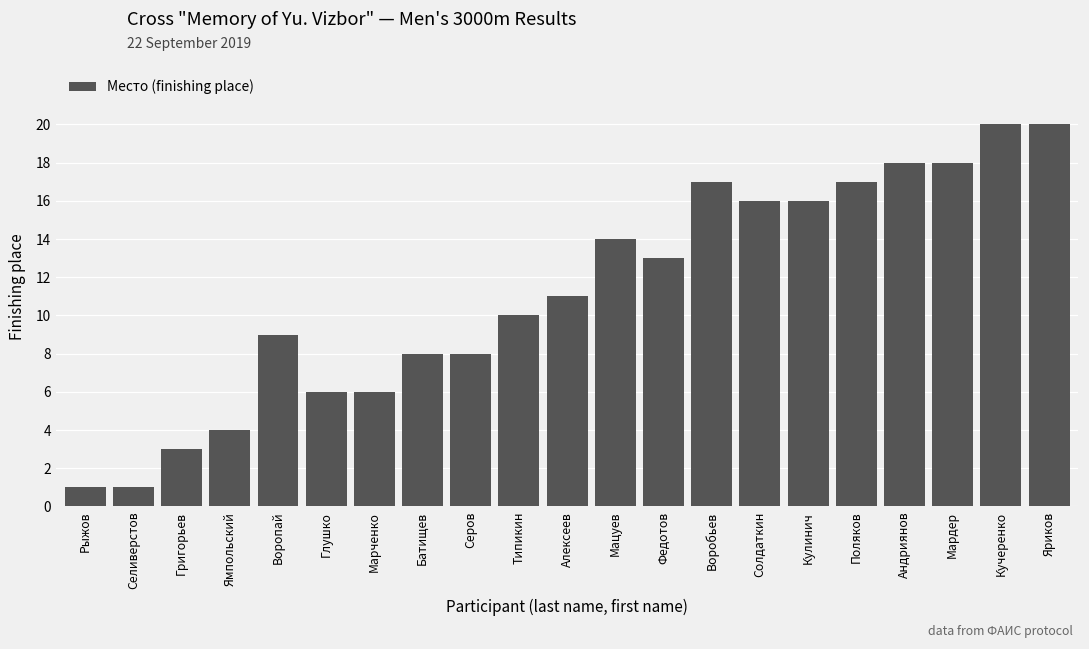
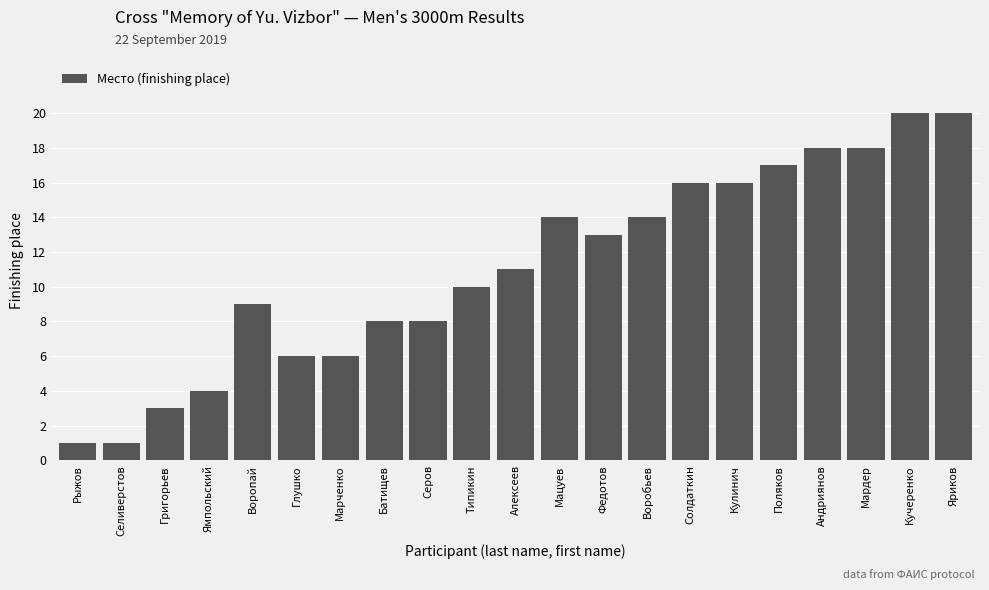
Воробьев: 17 -> 14
